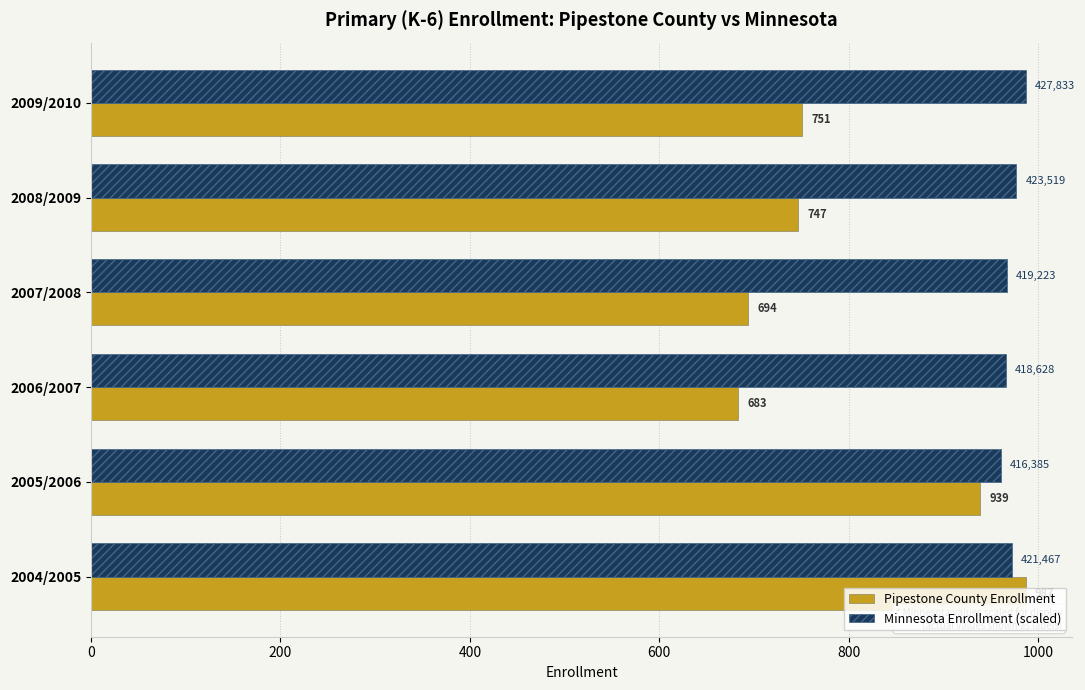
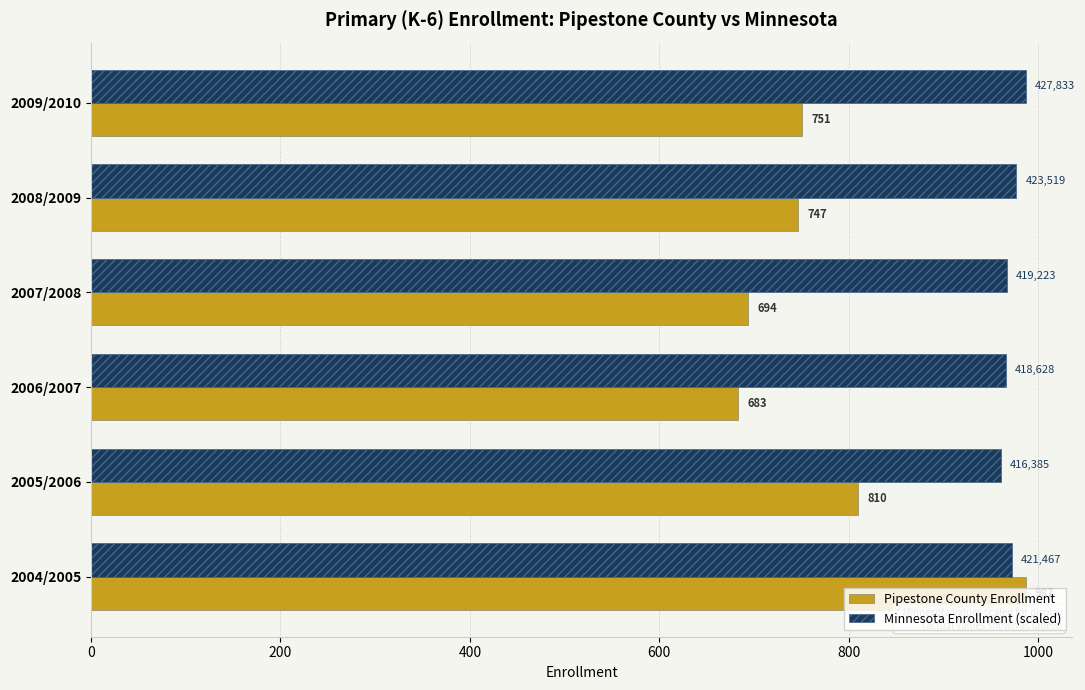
Pipestone County Enrollment, 2005/2006: 939 -> 810
